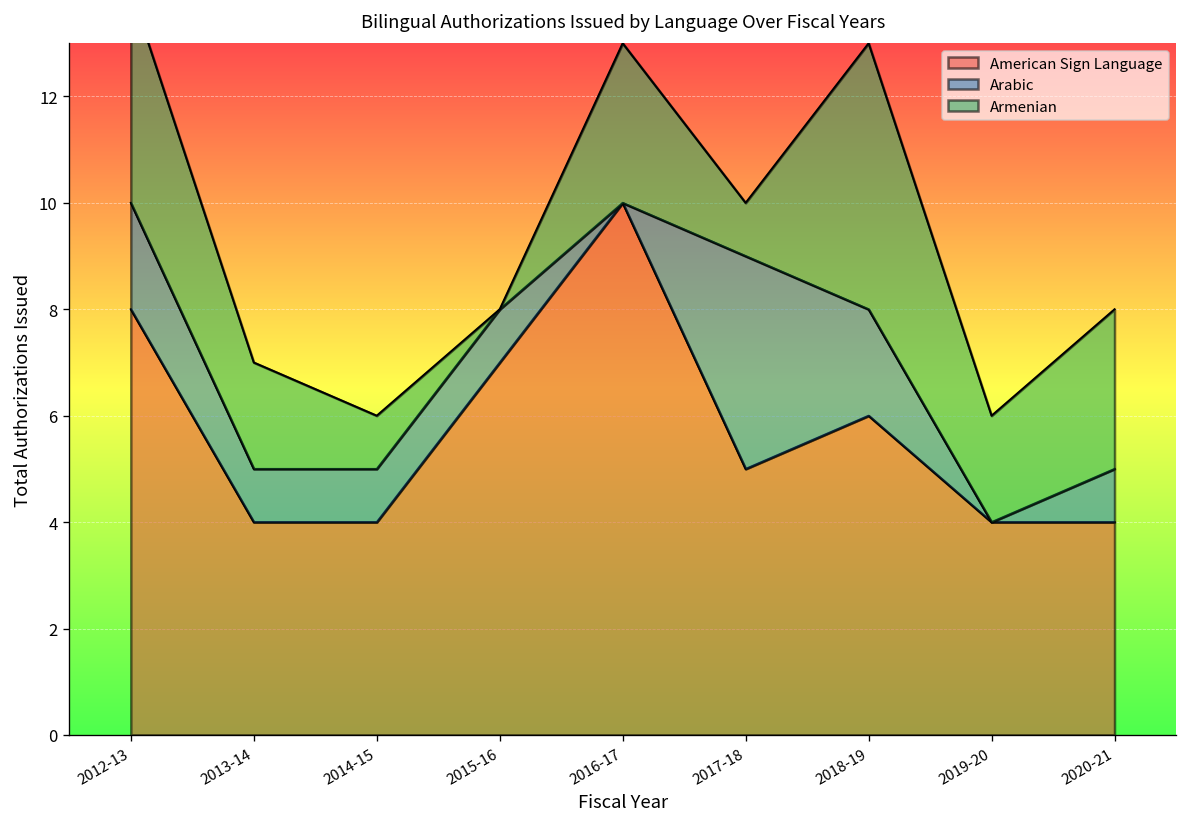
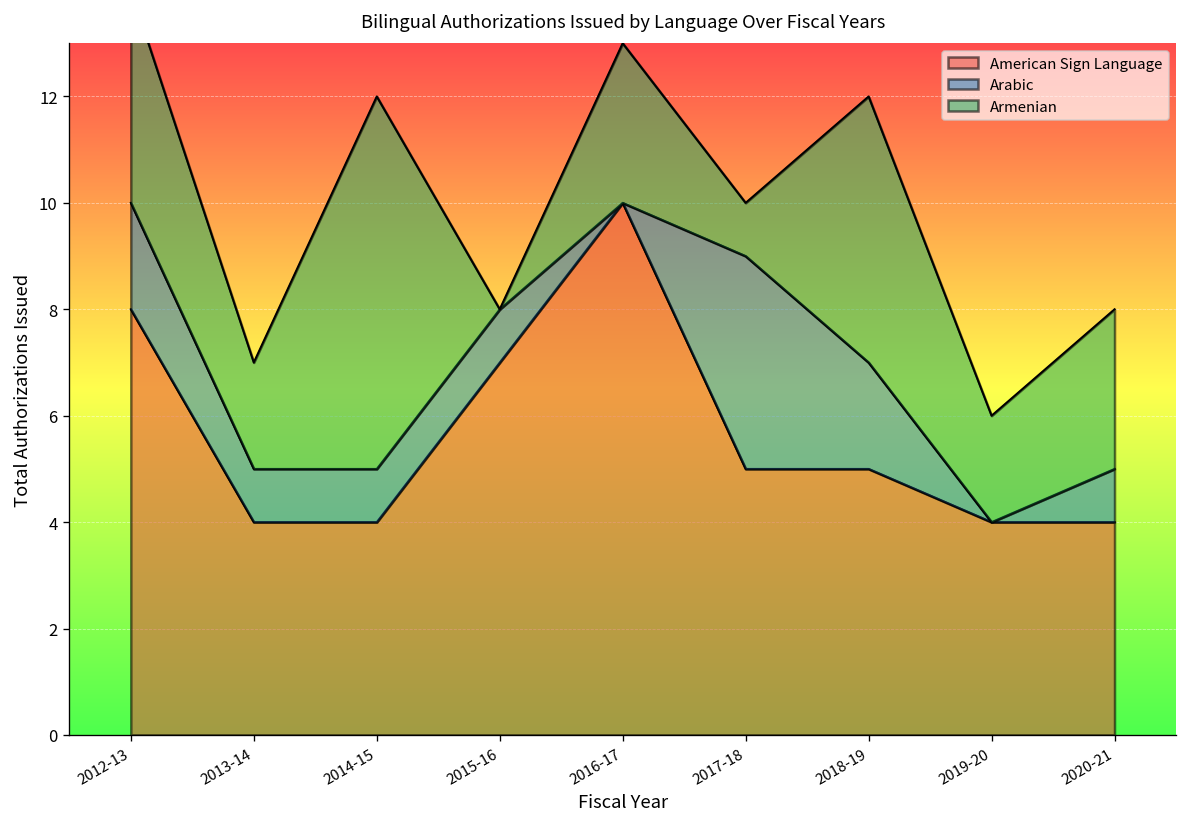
Armenian, 2014-15: 1 -> 7
American Sign Language, 2018-19: 6 -> 5
